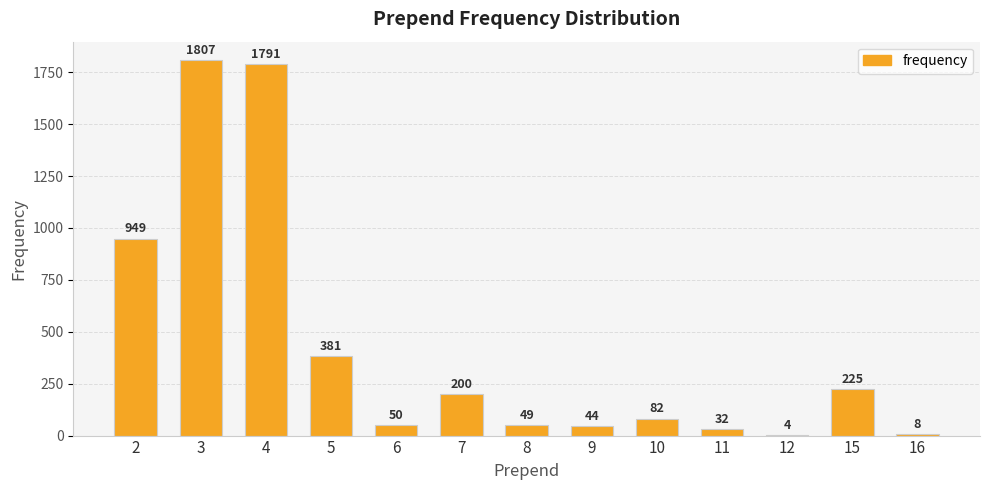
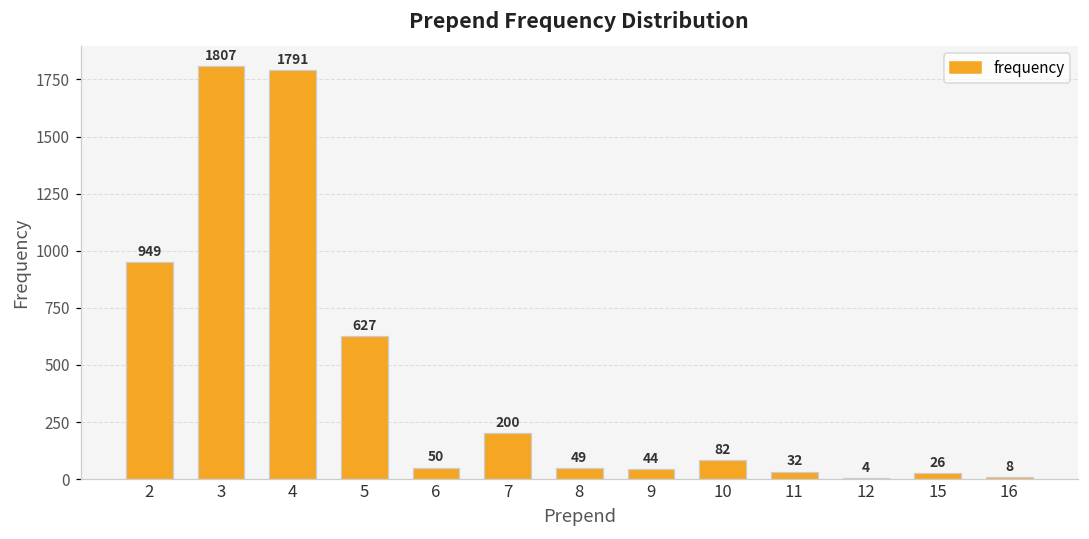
5: 381 -> 627
15: 225 -> 26
